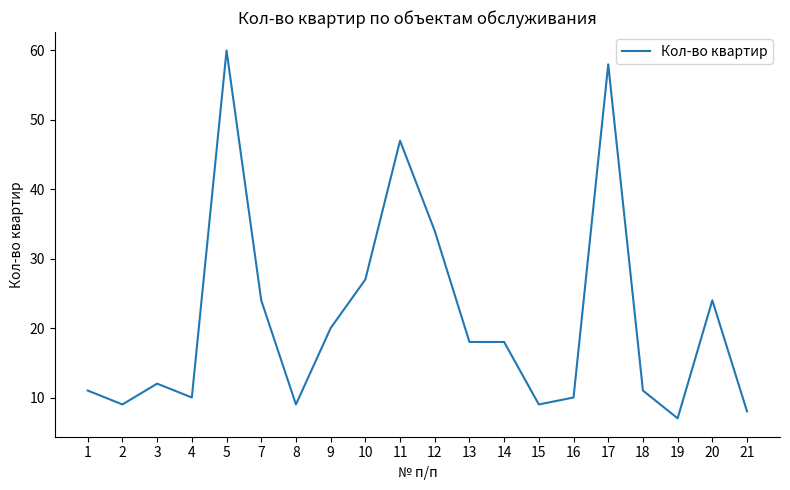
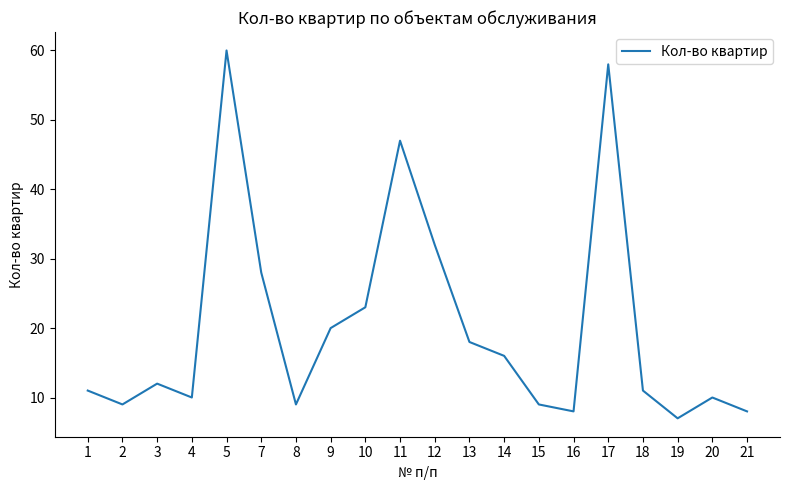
7: 24 -> 28
10: 27 -> 23
12: 34 -> 32
14: 18 -> 16
16: 10 -> 8
20: 24 -> 10
